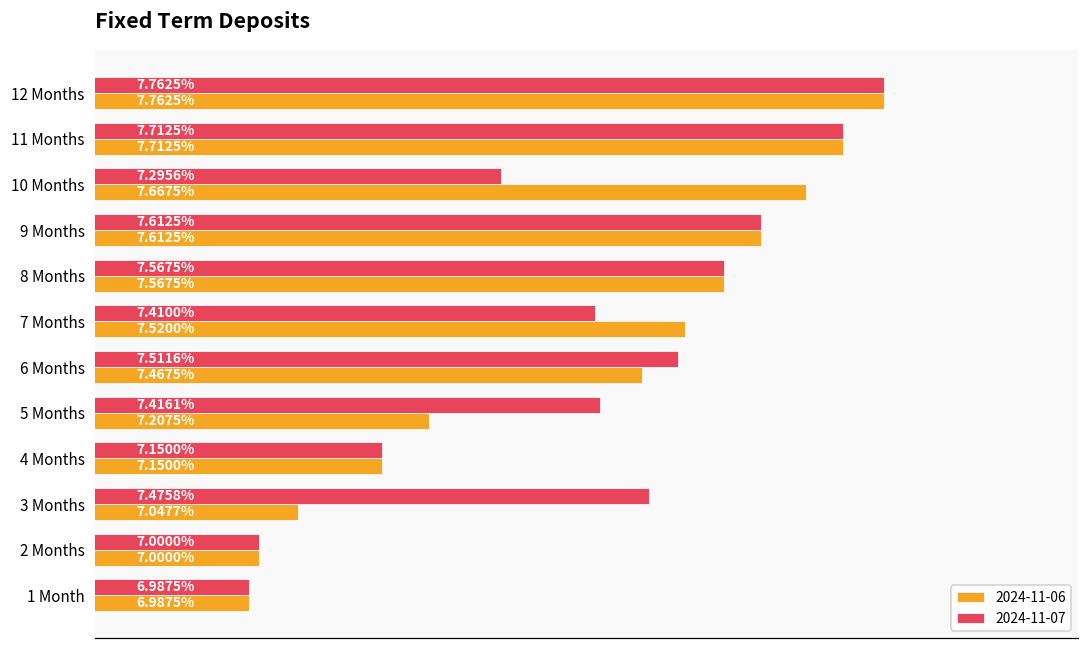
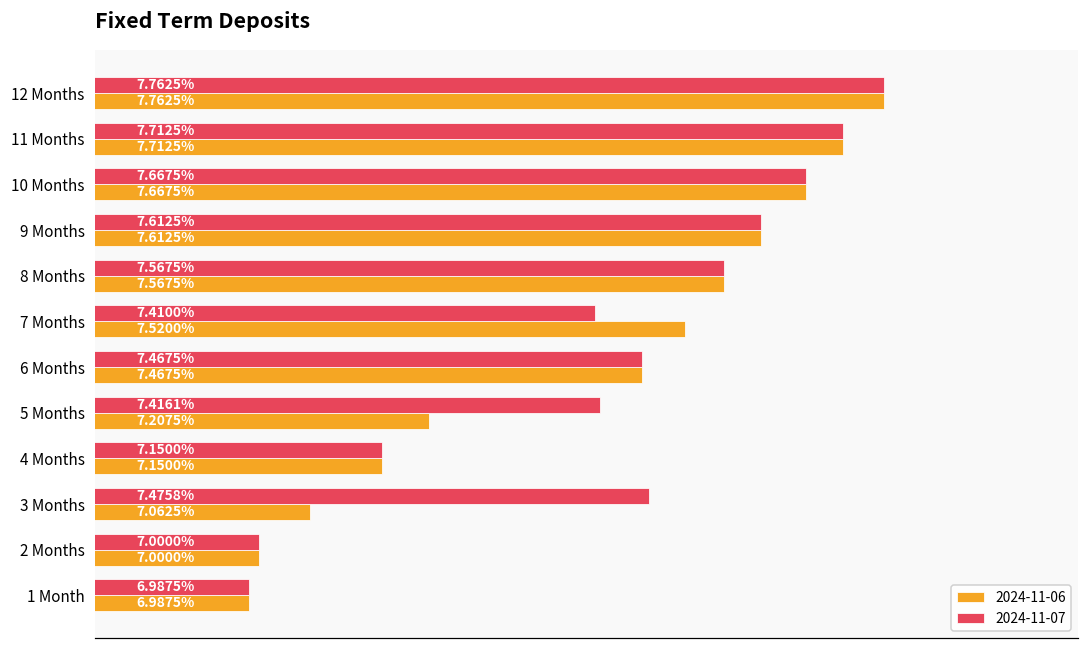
2024-11-07, 10 Months: 7.2956% -> 7.6675%
2024-11-07, 6 Months: 7.5116% -> 7.4675%
2024-11-06, 3 Months: 7.0477% -> 7.0625%
